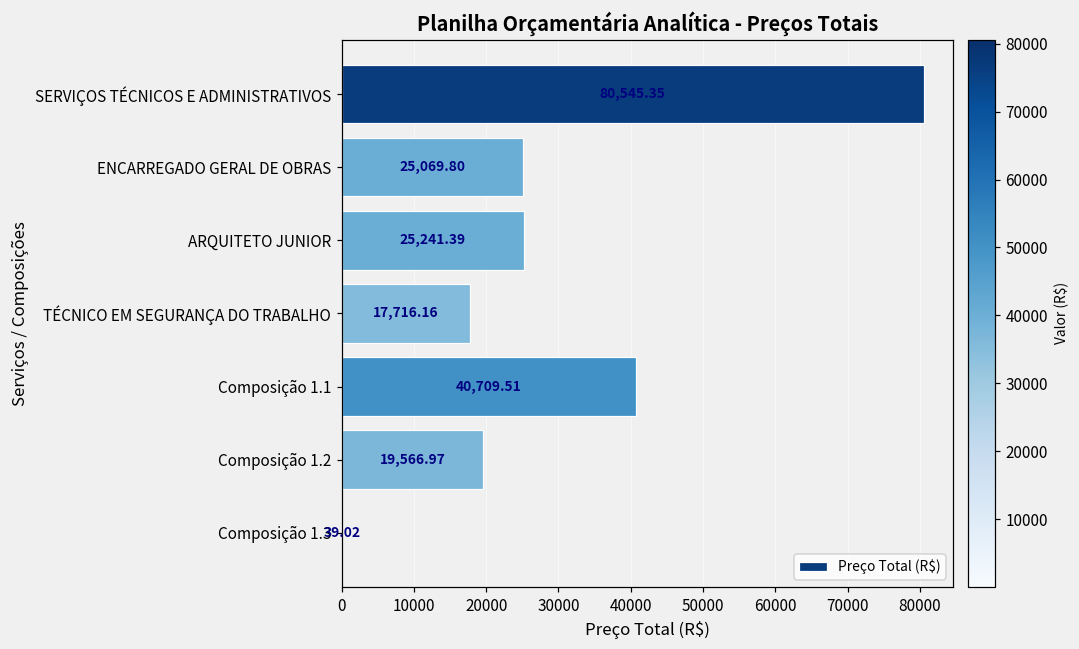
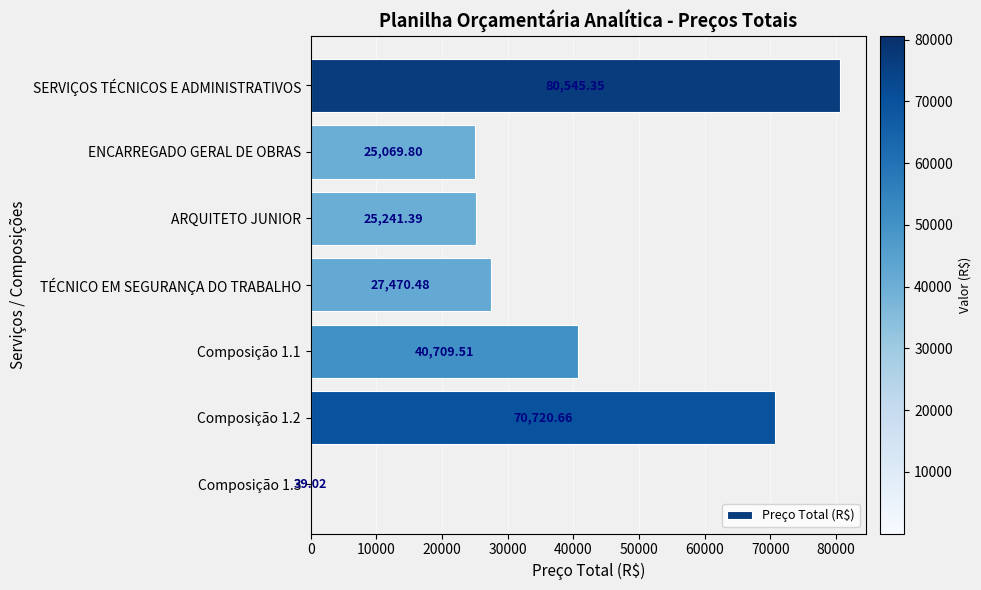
TÉCNICO EM SEGURANÇA DO TRABALHO: 17,716.16 -> 27,470.48
Composição 1.2: 19,566.97 -> 70,720.66
